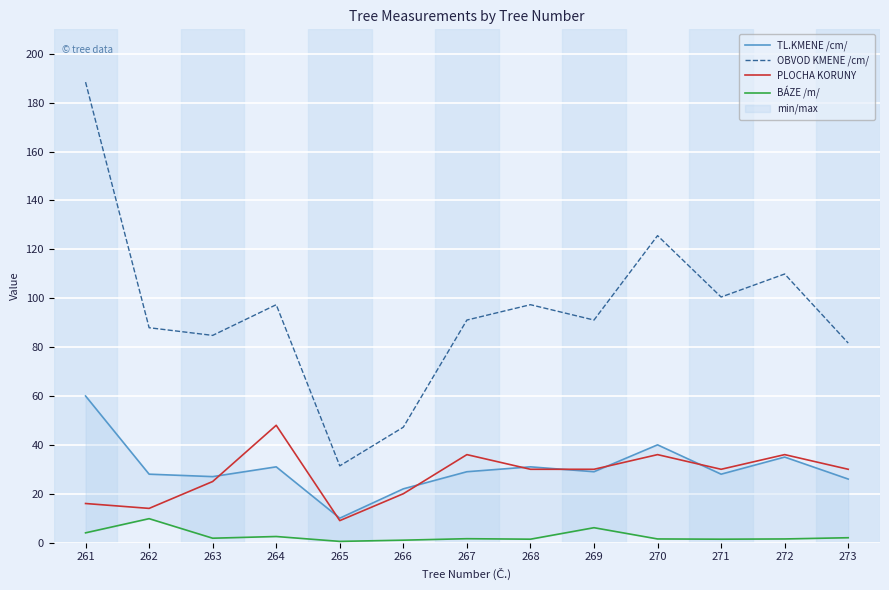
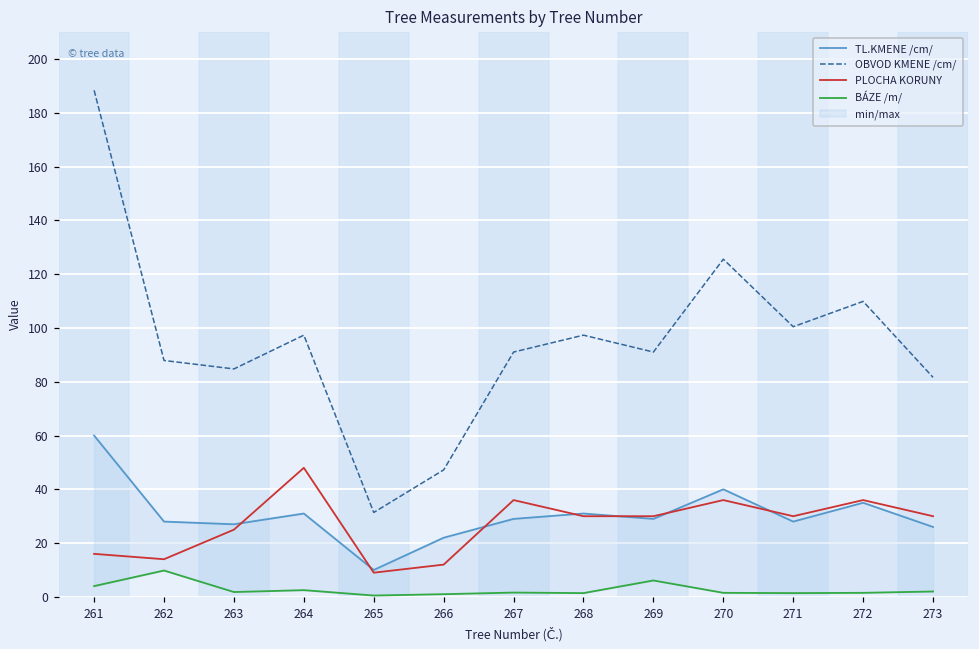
PLOCHA KORUNY, 266: 20 -> 12
